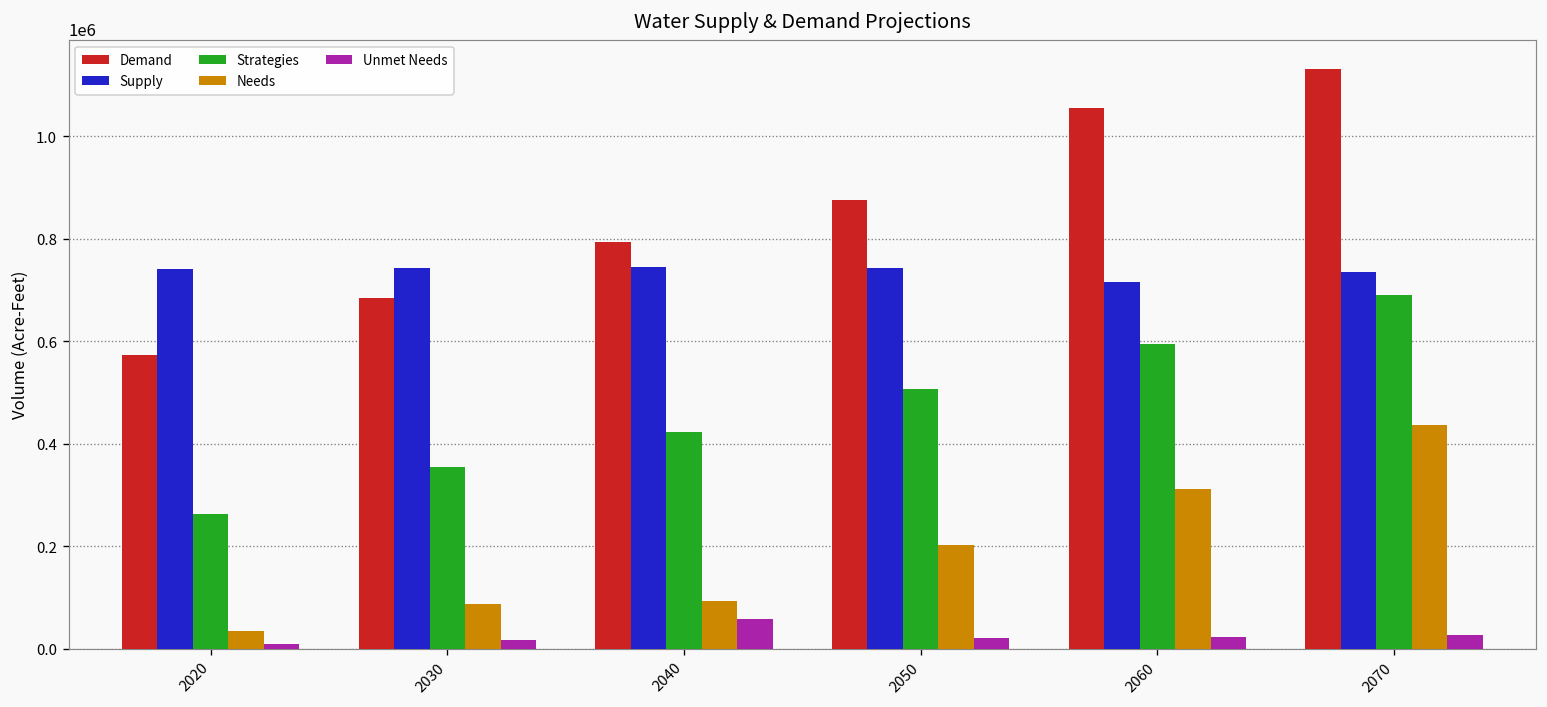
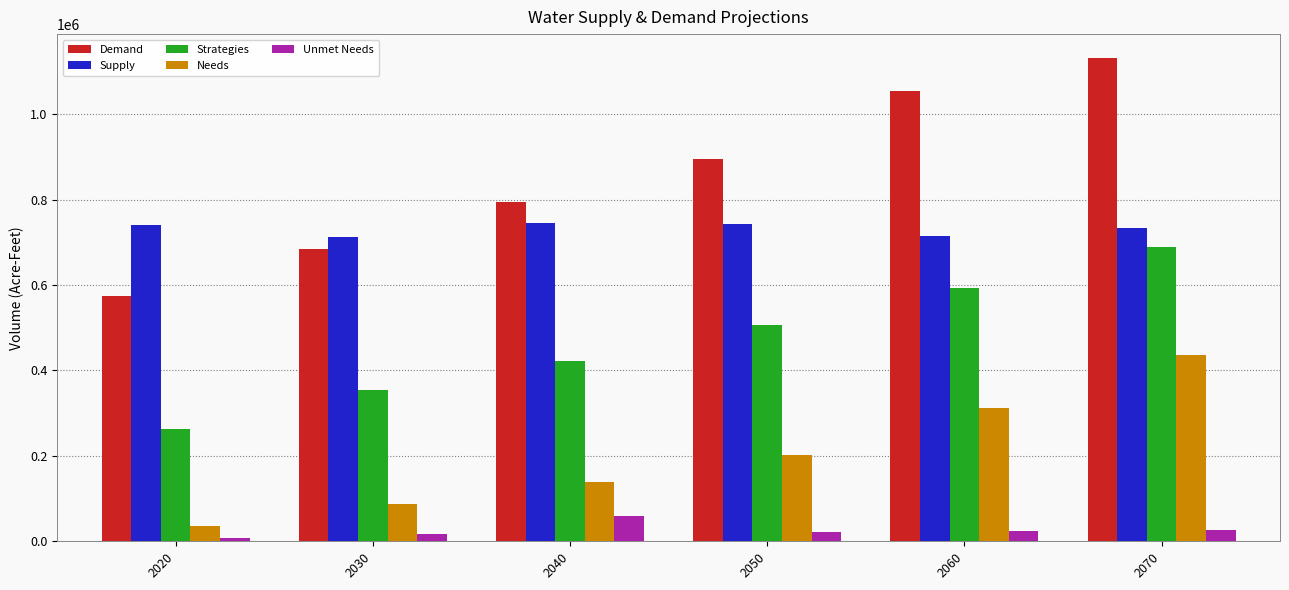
Supply, 2030: 740000 -> 710000
Needs, 2040: 90000 -> 140000
Demand, 2050: 870000 -> 900000
